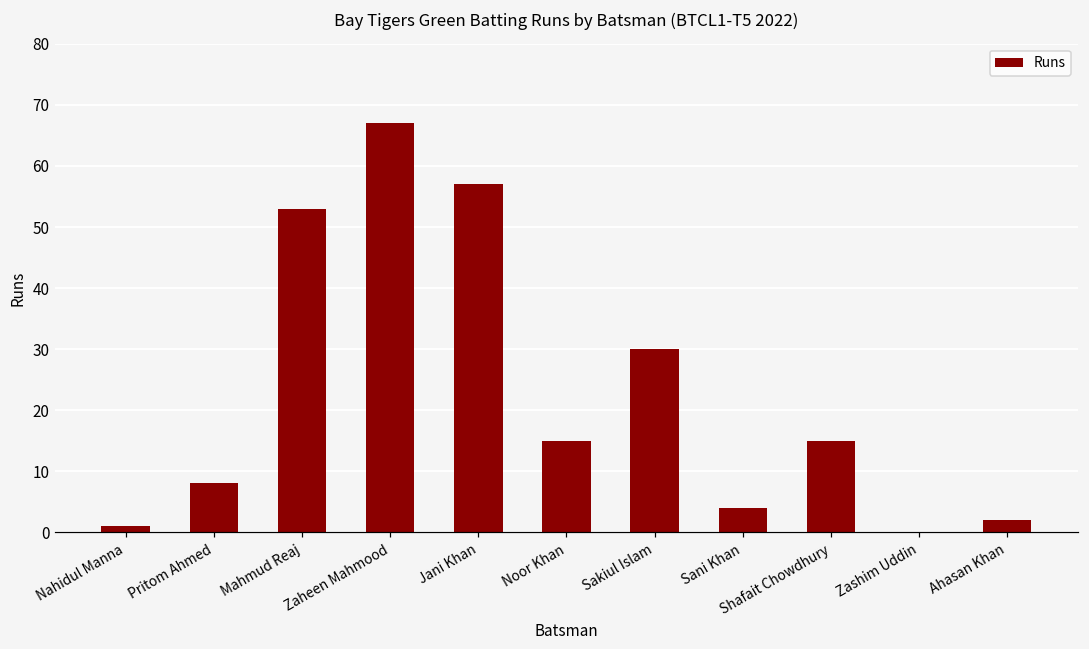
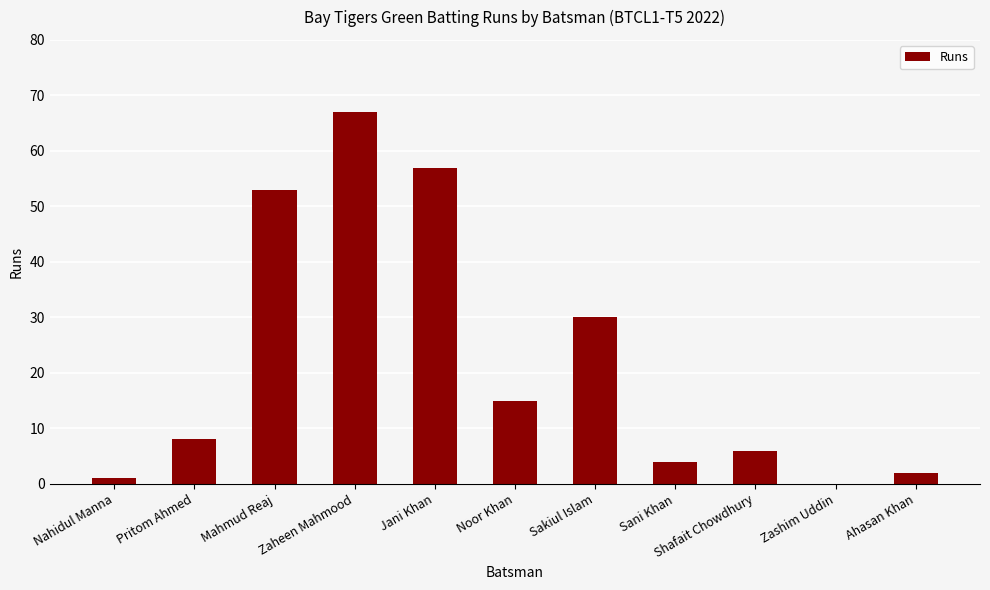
Shafait Chowdhury: 15 -> 6
